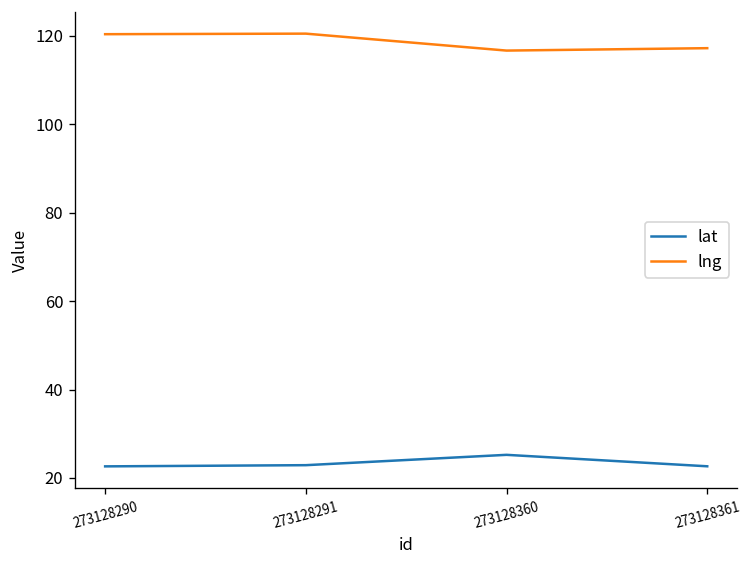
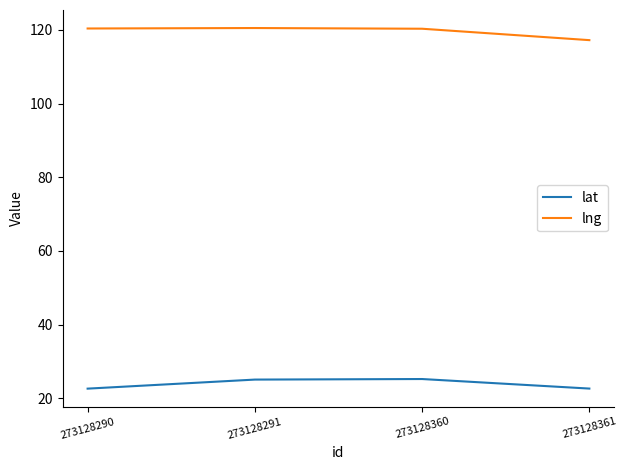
lat, 273128291: 23 -> 25
lng, 273128360: 117 -> 120
